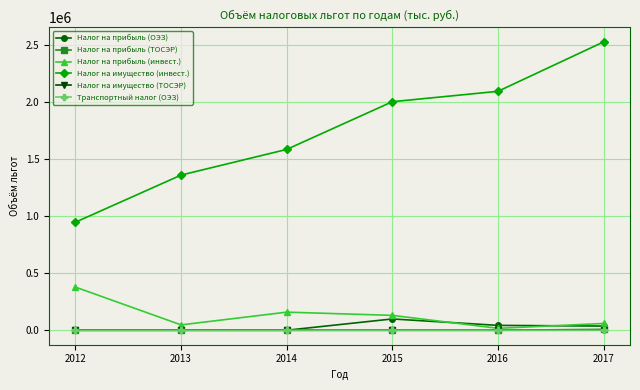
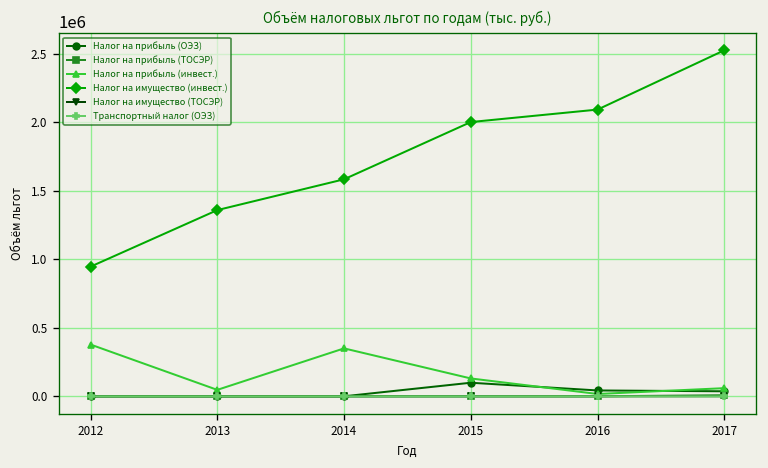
Налог на прибыль (инвест.), 2014: 160000 -> 350000
